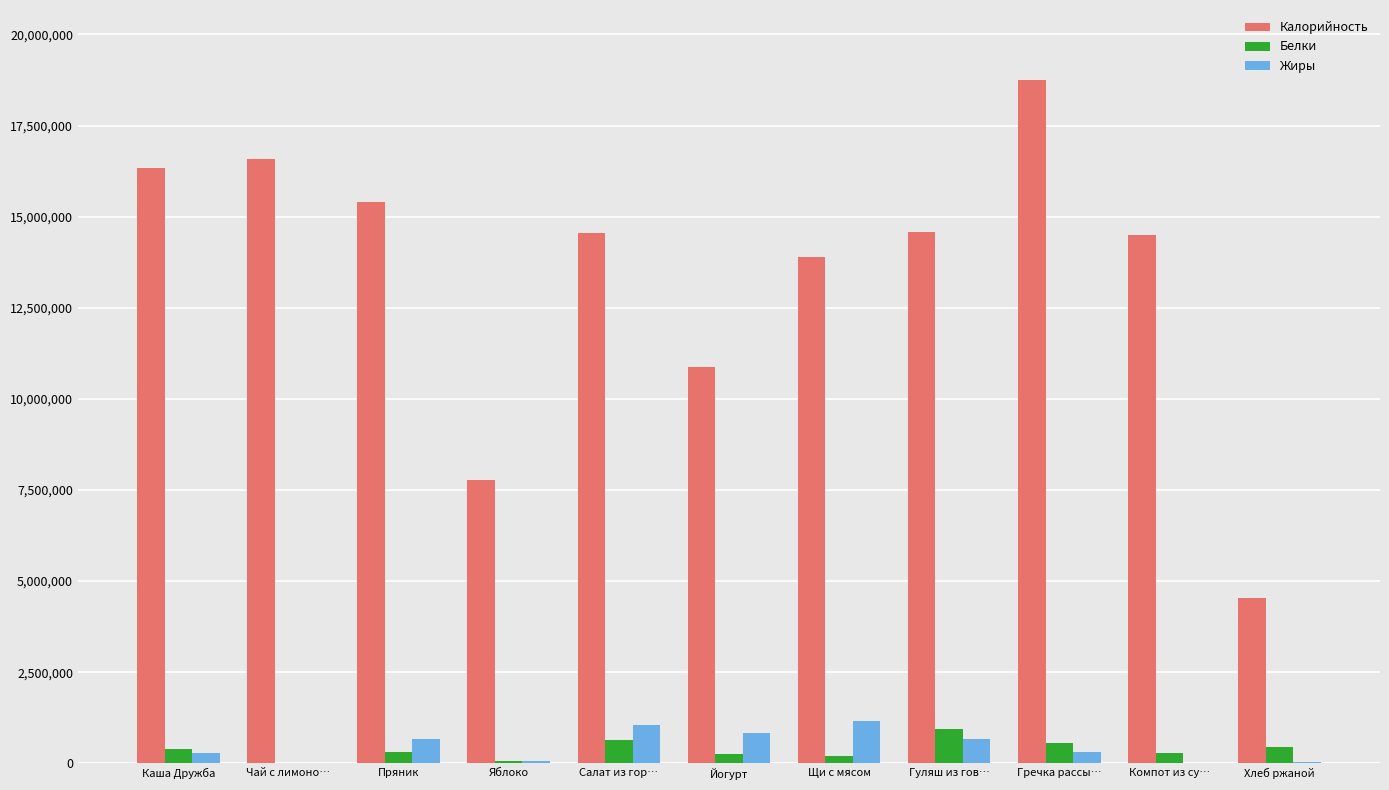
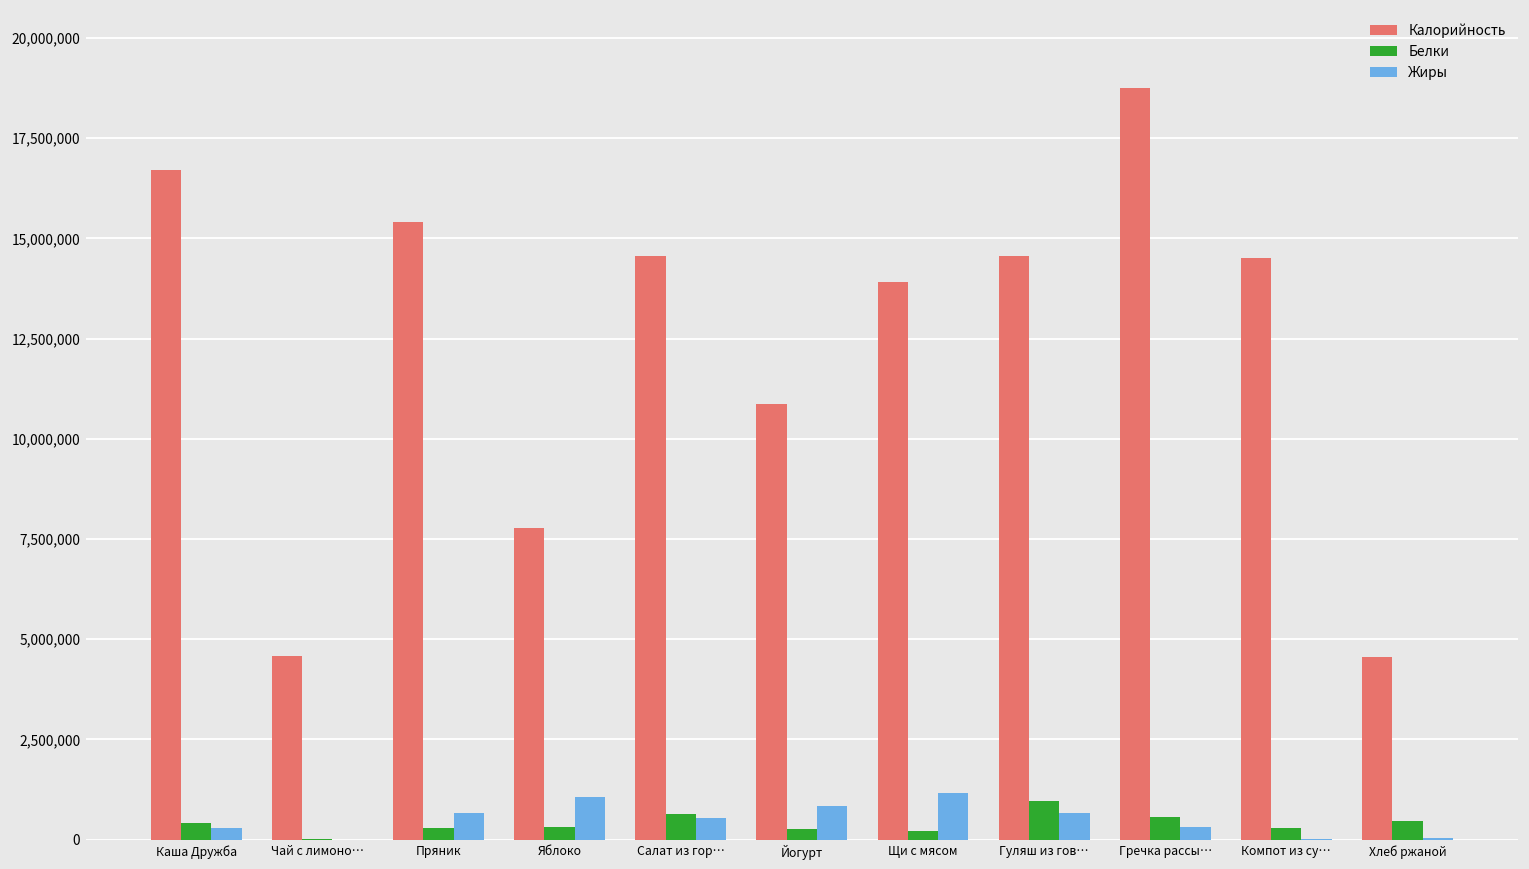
Калорийность, Каша Дружба: 16,300,000 -> 16,700,000
Калорийность, Чай с лимоно…: 16,600,000 -> 4,600,000
Белки, Яблоко: 100,000 -> 300,000
Жиры, Яблоко: 100,000 -> 1,100,000
Жиры, Салат из гор…: 1,100,000 -> 500,000
